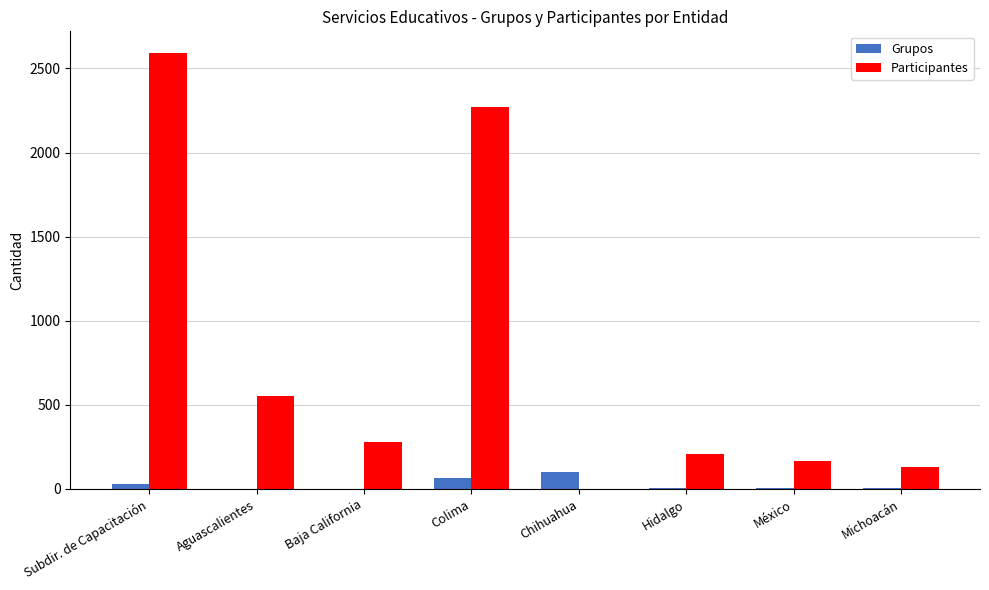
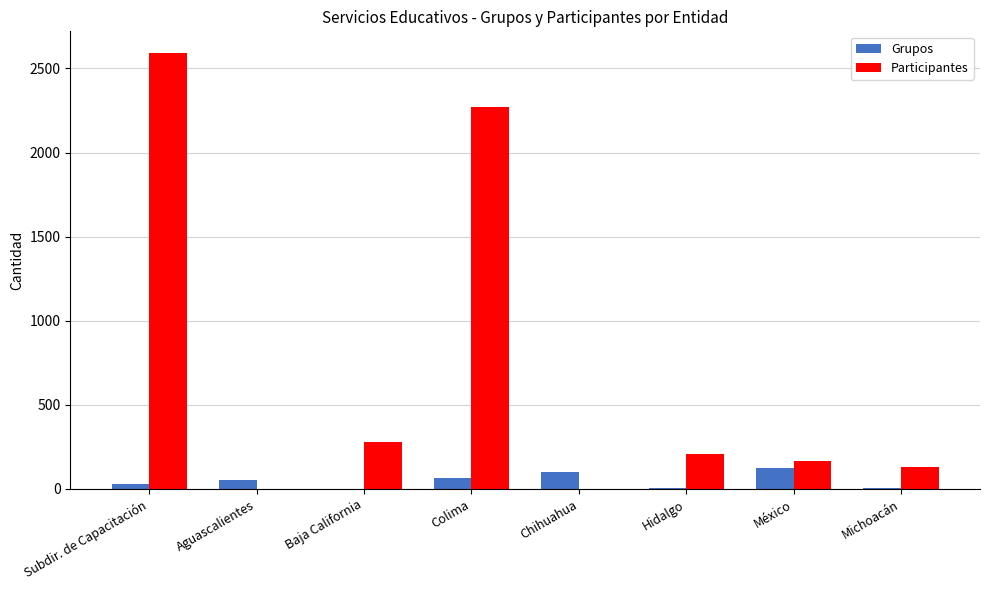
Grupos, Aguascalientes: 0 -> 60
Participantes, Aguascalientes: 550 -> 0
Grupos, México: 10 -> 120
